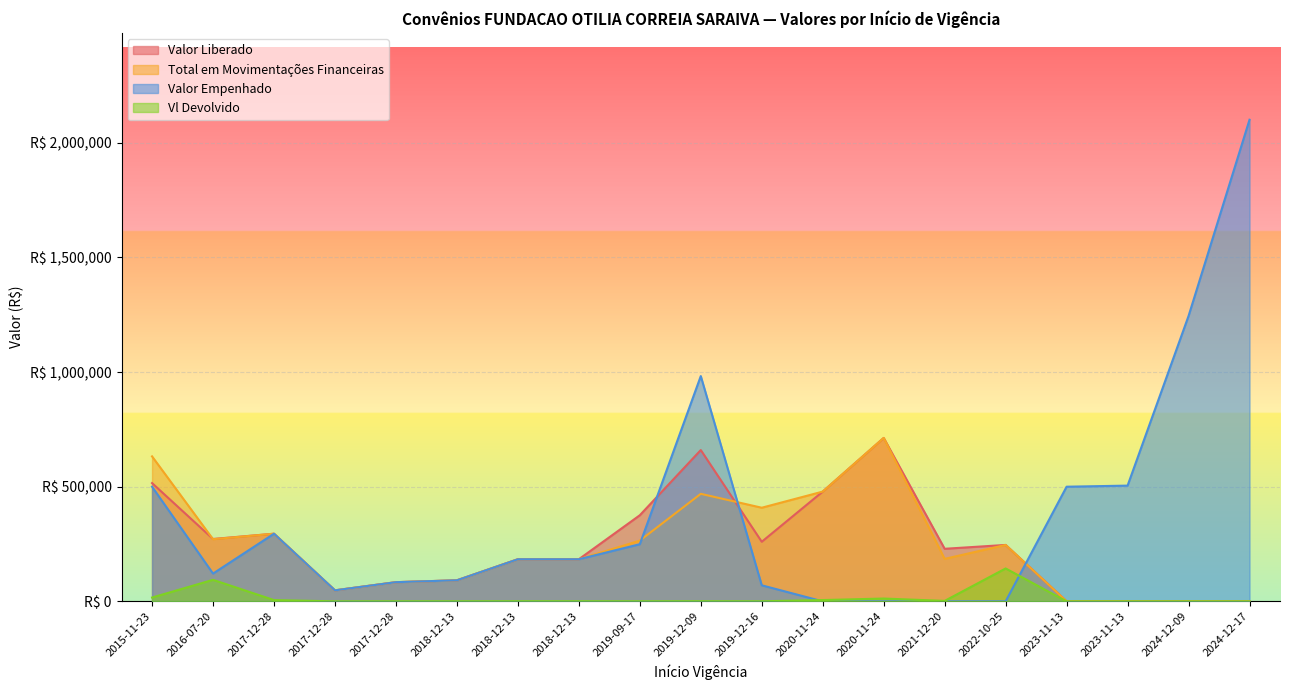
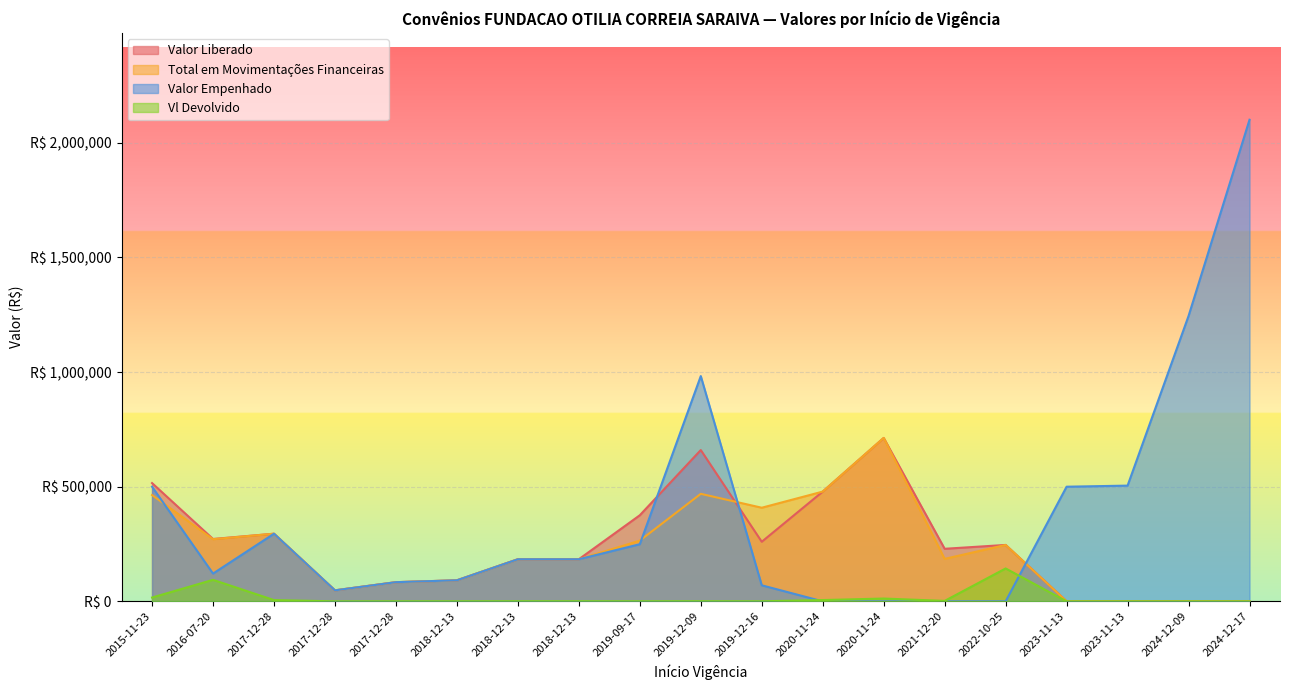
Total em Movimentações Financeiras, 2015-11-23: R$ 630,000 -> R$ 460,000
